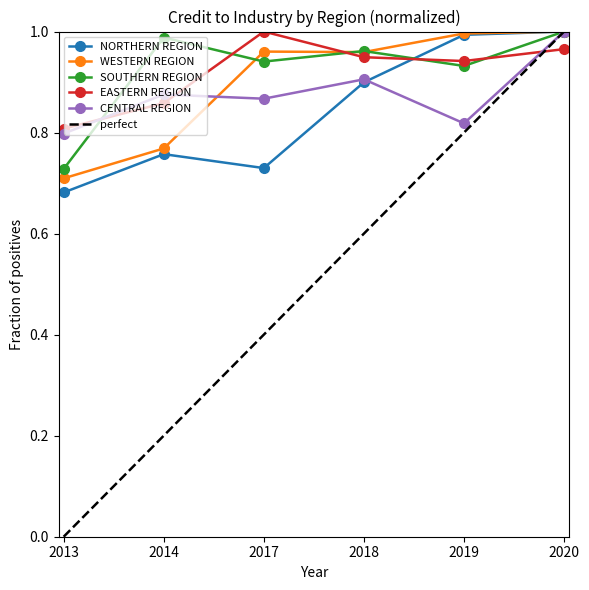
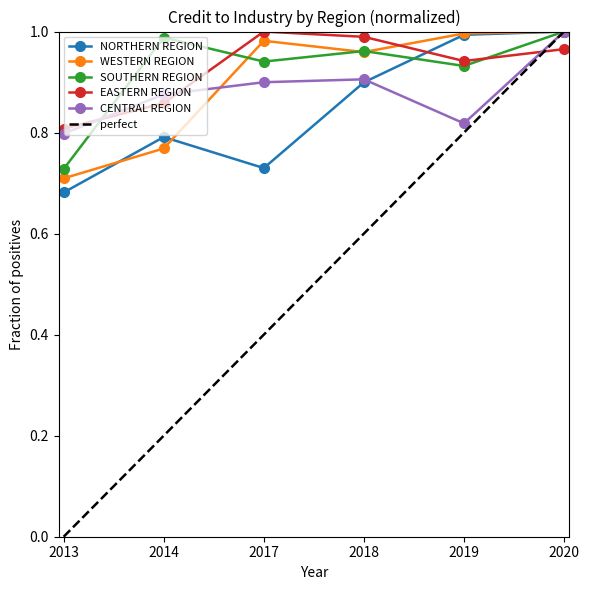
NORTHERN REGION, 2014: 0.76 -> 0.79
WESTERN REGION, 2017: 0.96 -> 0.98
CENTRAL REGION, 2017: 0.87 -> 0.90
EASTERN REGION, 2018: 0.95 -> 0.99
